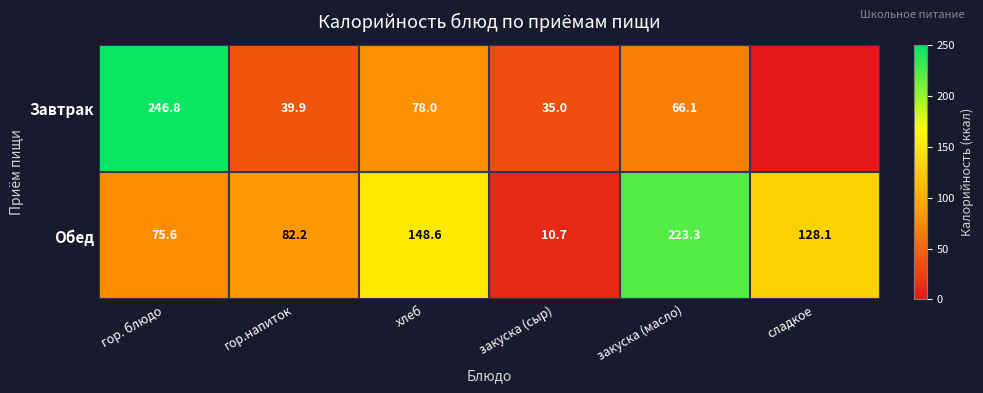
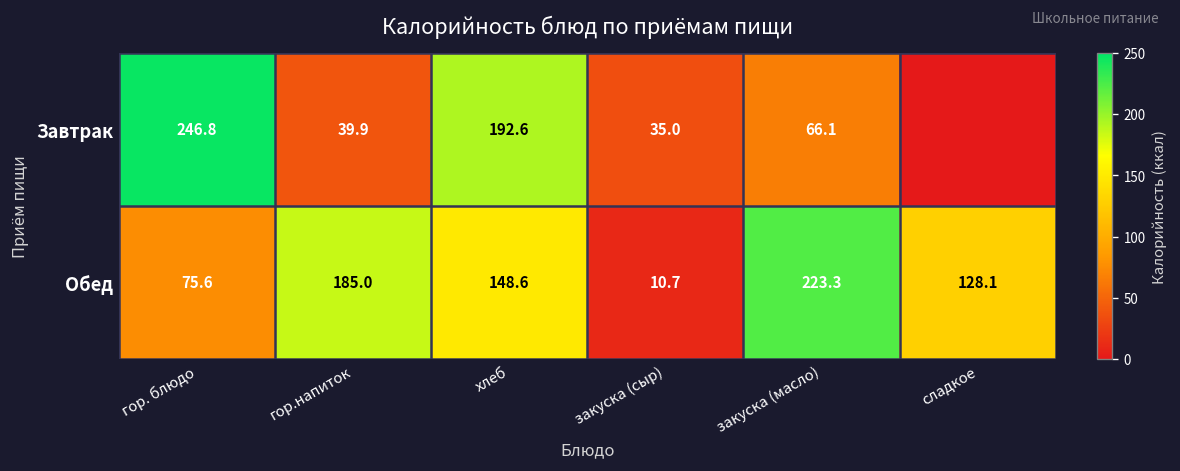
Завтрак, хлеб: 78.0 -> 192.6
Обед, гор.напиток: 82.2 -> 185.0
